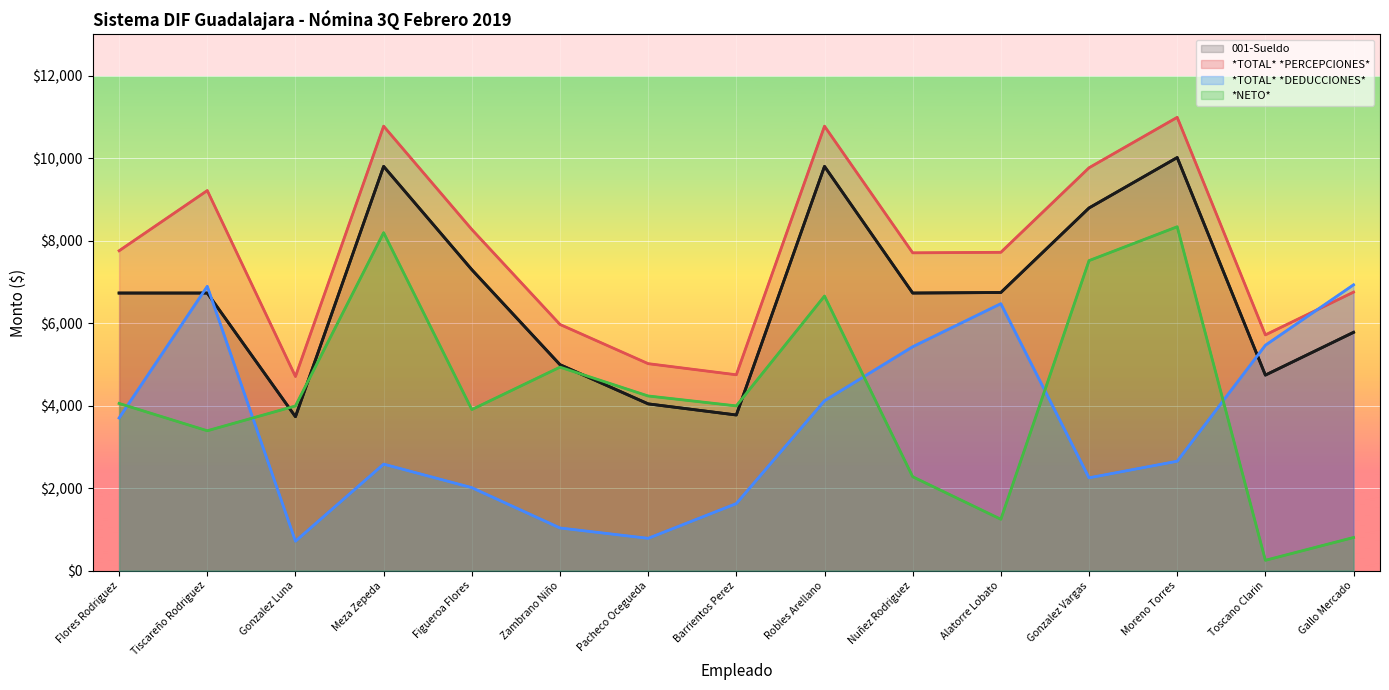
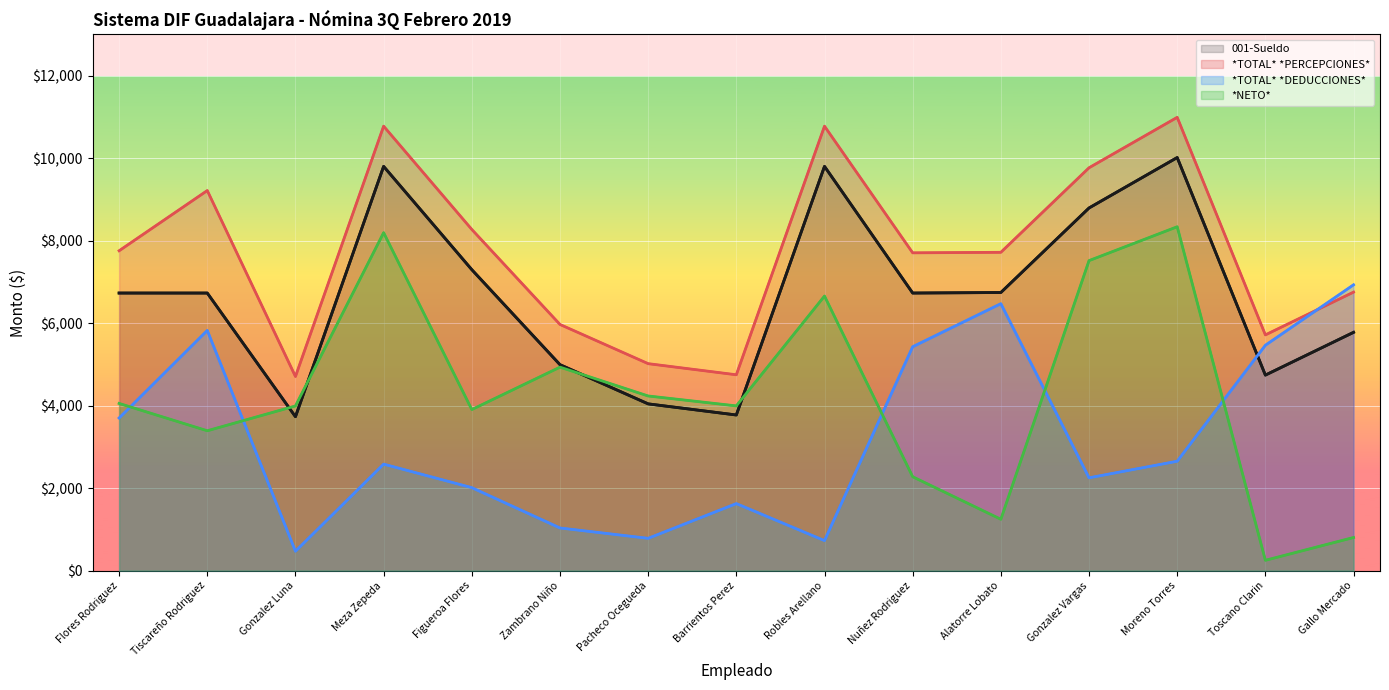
*TOTAL* *DEDUCCIONES*, Tiscareño Rodriguez: $6,900 -> $5,800
*TOTAL* *DEDUCCIONES*, Gonzalez Luna: $700 -> $500
*TOTAL* *DEDUCCIONES*, Robles Arellano: $4,100 -> $700
